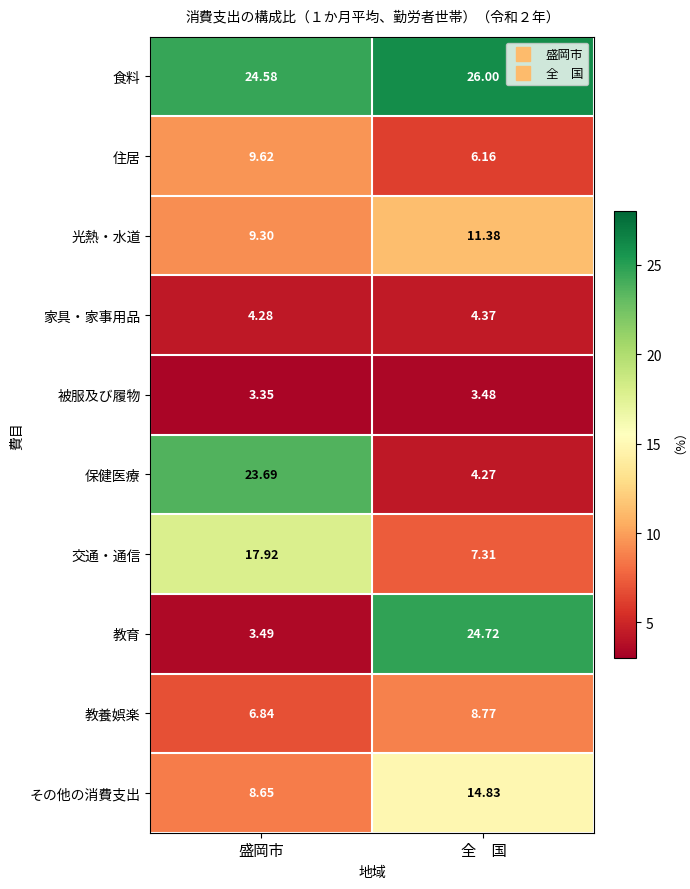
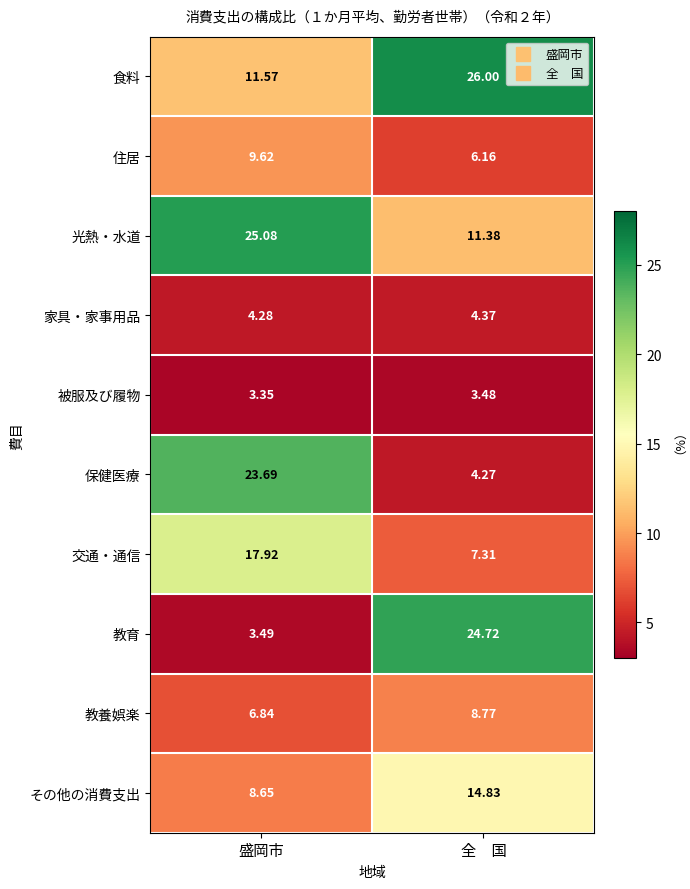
食料, 盛岡市: 24.58 -> 11.57
光熱・水道, 盛岡市: 9.30 -> 25.08
